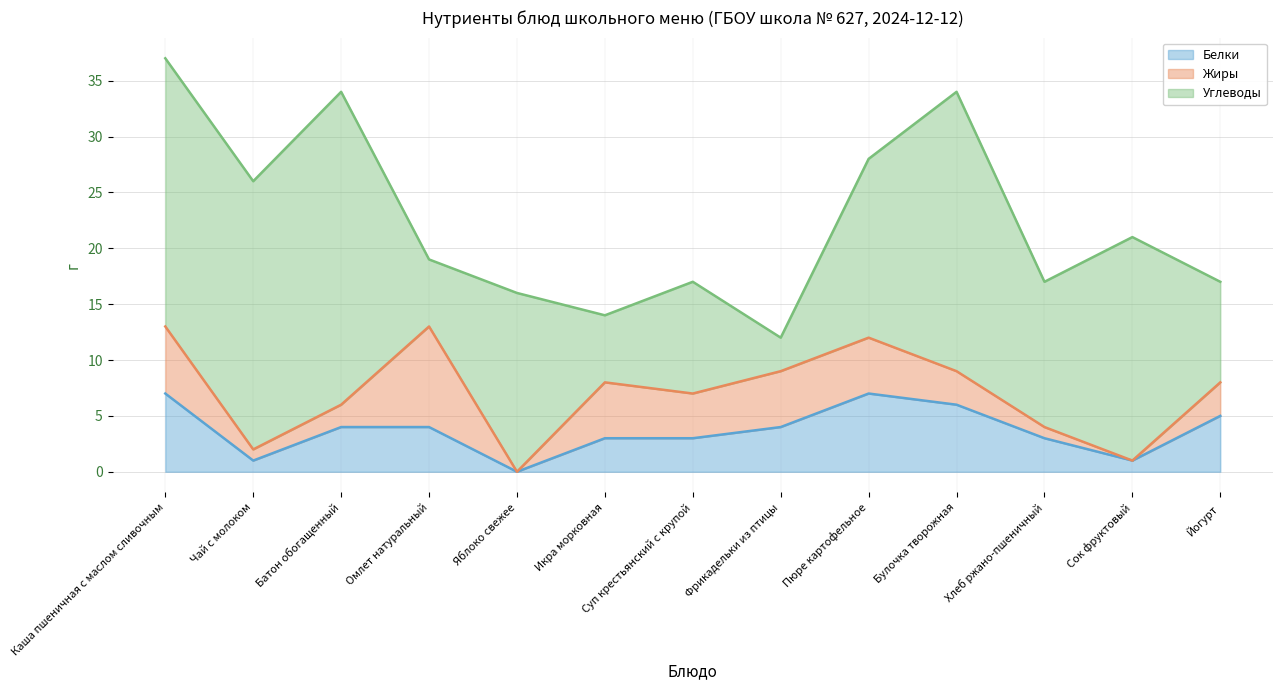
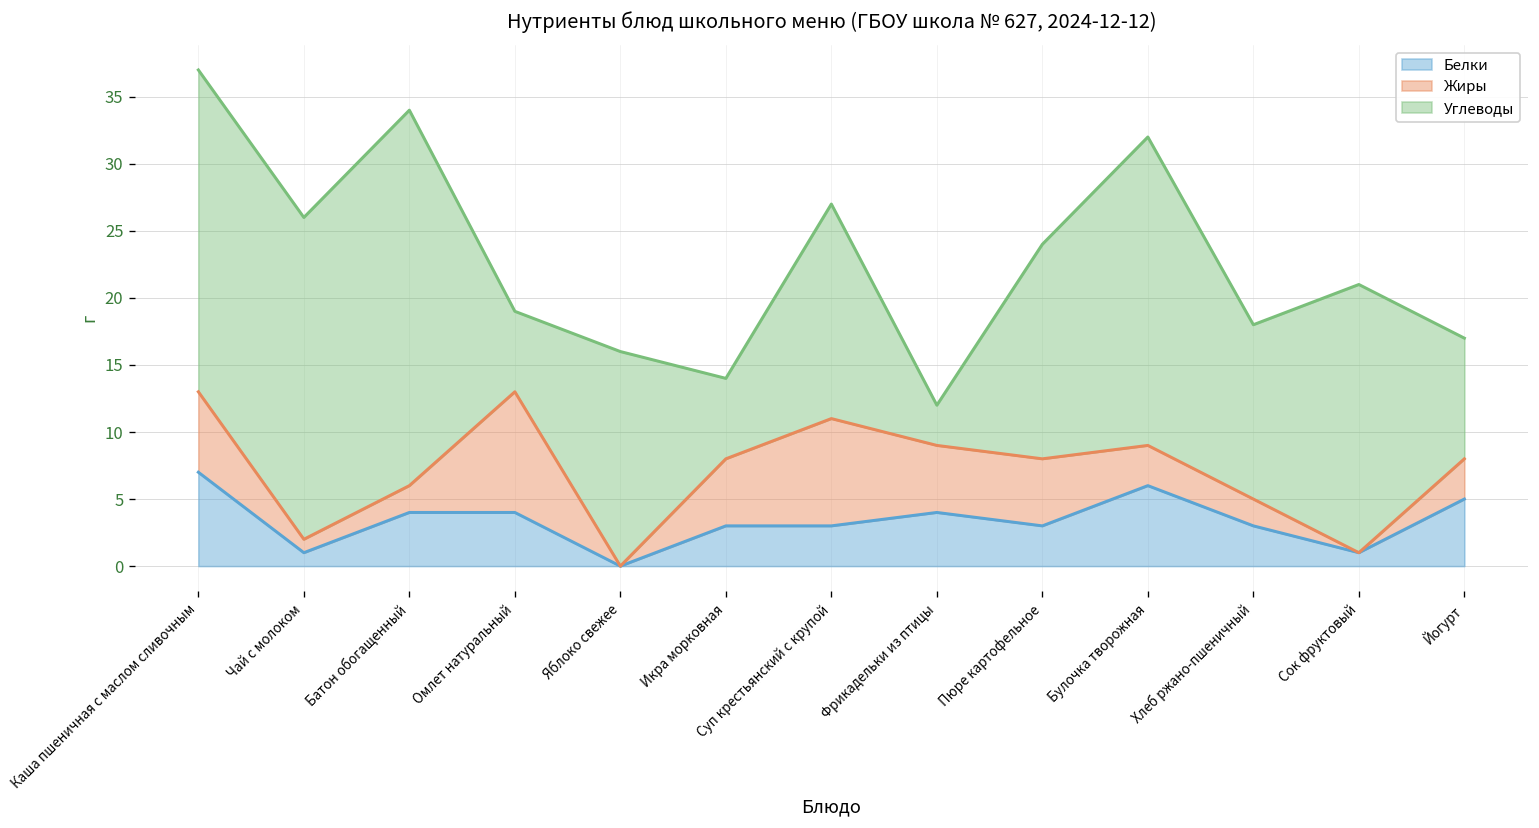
Жиры, Суп крестьянский с крупой: 4 -> 8
Углеводы, Суп крестьянский с крупой: 10 -> 16
Белки, Пюре картофельное: 7 -> 3
Углеводы, Булочка творожная: 25 -> 23
Жиры, Хлеб ржано-пшеничный: 1 -> 2
